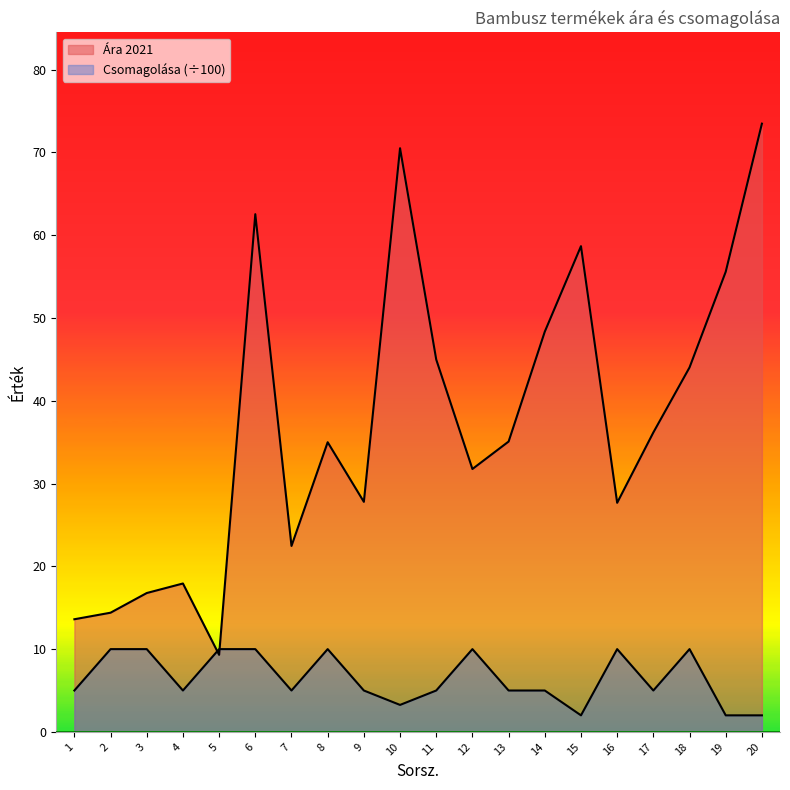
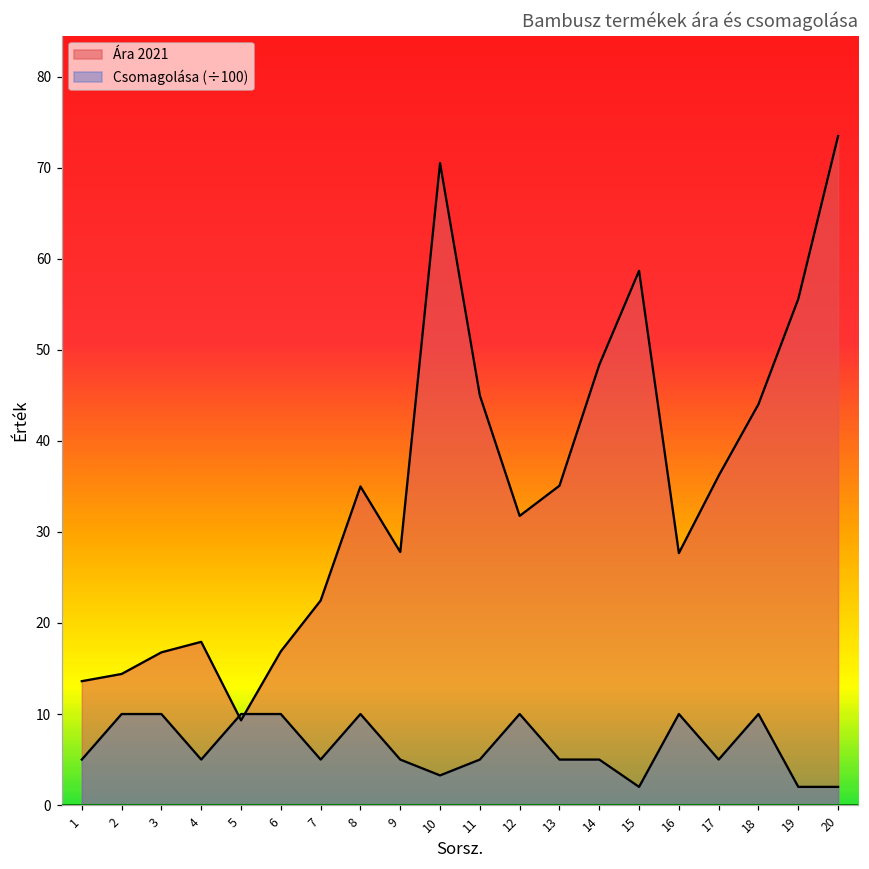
Ára 2021, 6: 63 -> 17
